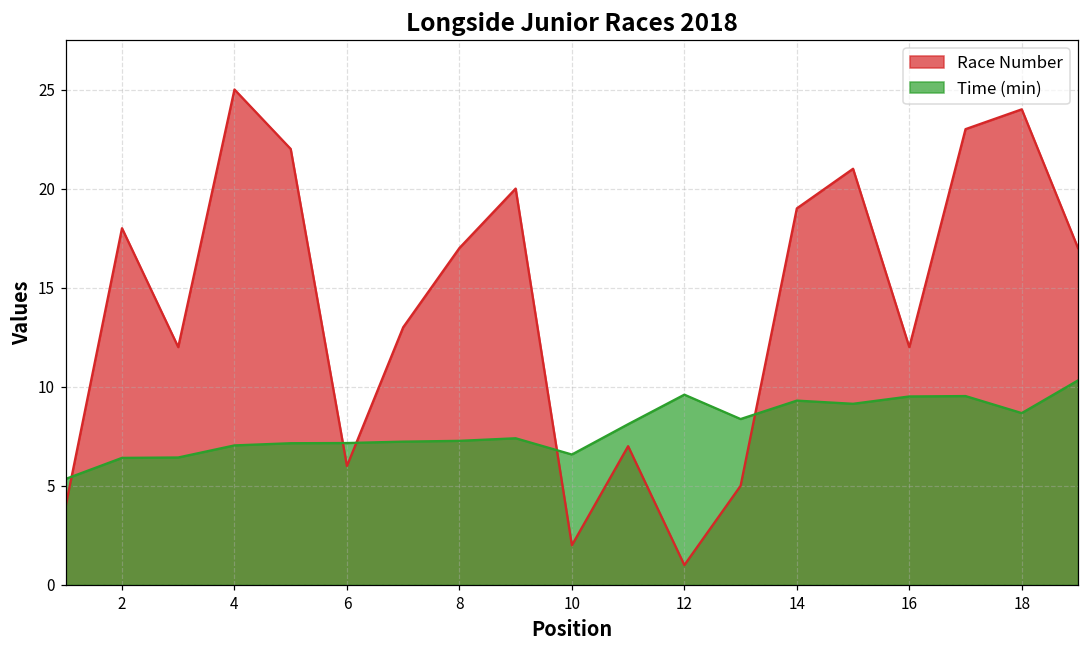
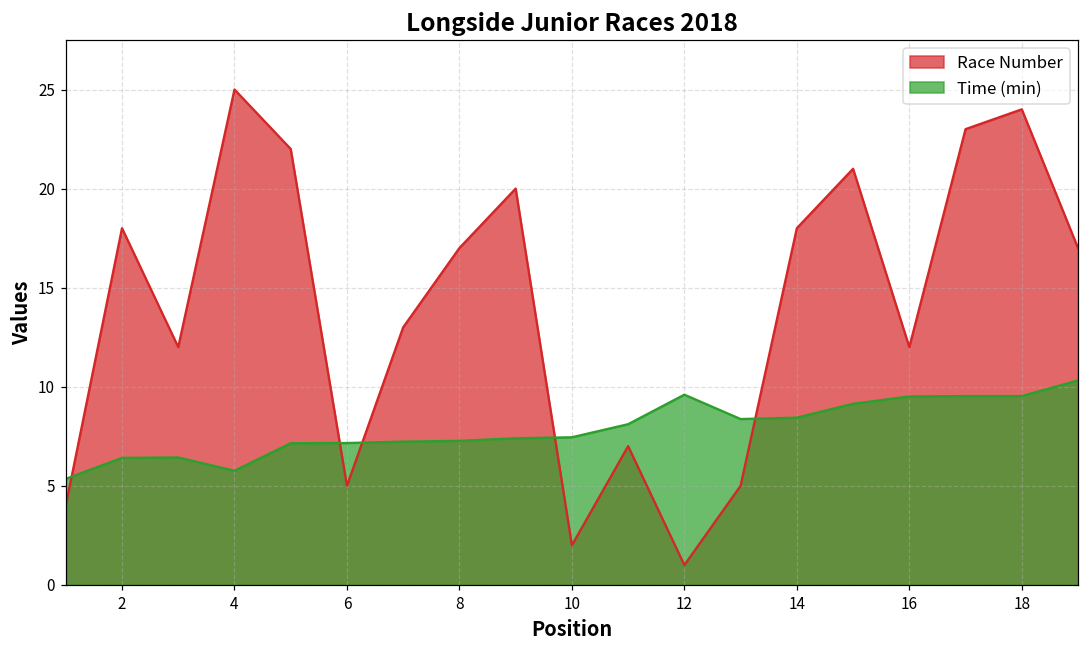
Time (min), 4: 7.0 -> 5.8
Race Number, 6: 6 -> 5
Time (min), 10: 6.6 -> 7.5
Race Number, 14: 19 -> 18
Time (min), 14: 9.3 -> 8.4
Time (min), 18: 8.7 -> 9.5
